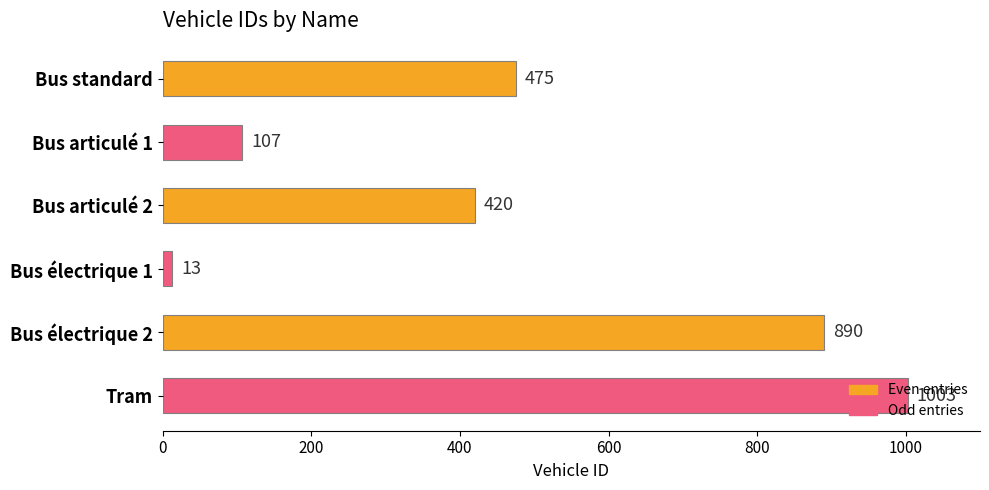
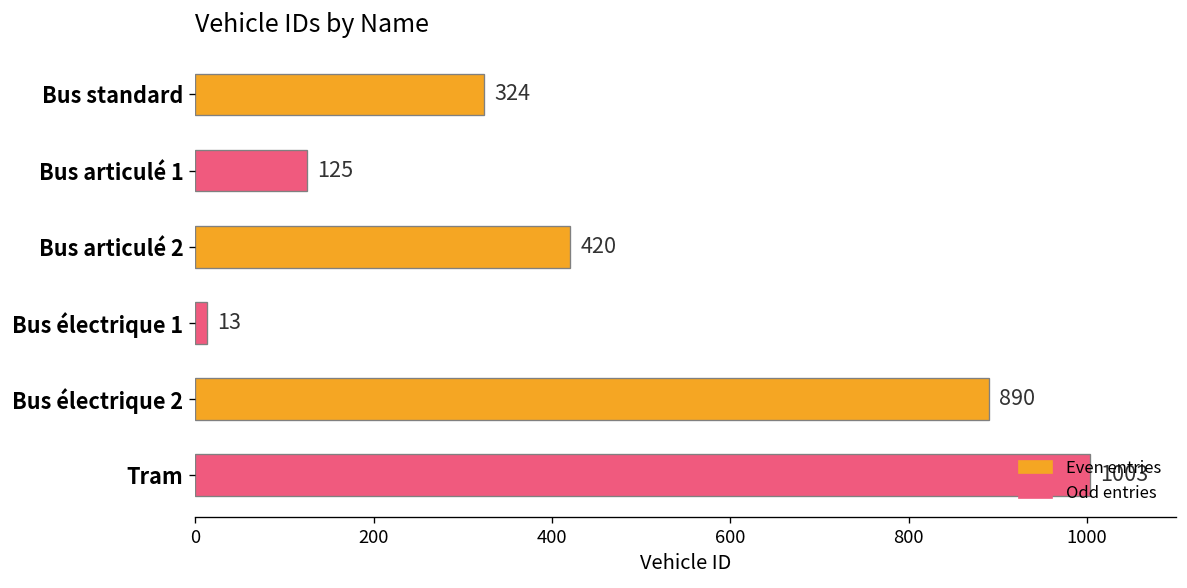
Bus standard: 475 -> 324
Bus articulé 1: 107 -> 125
